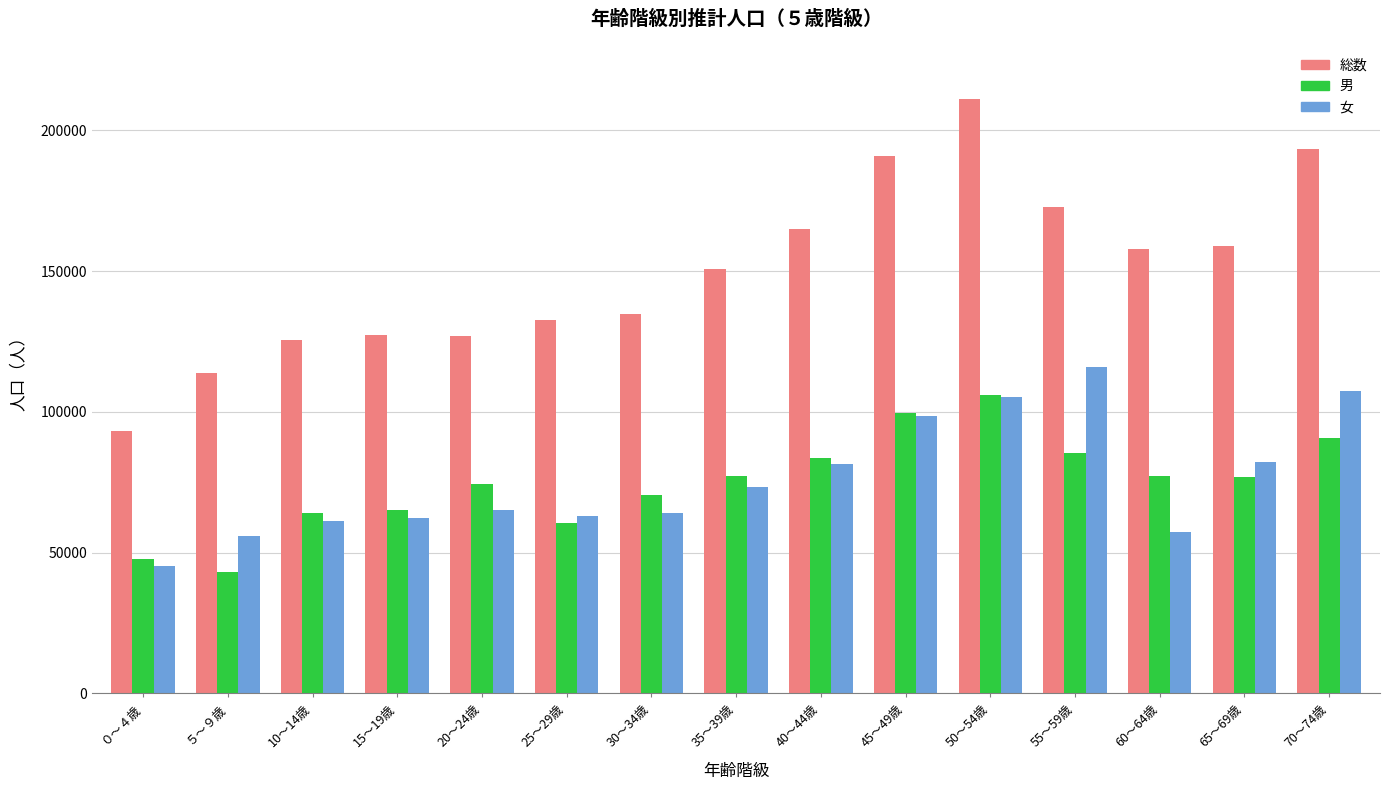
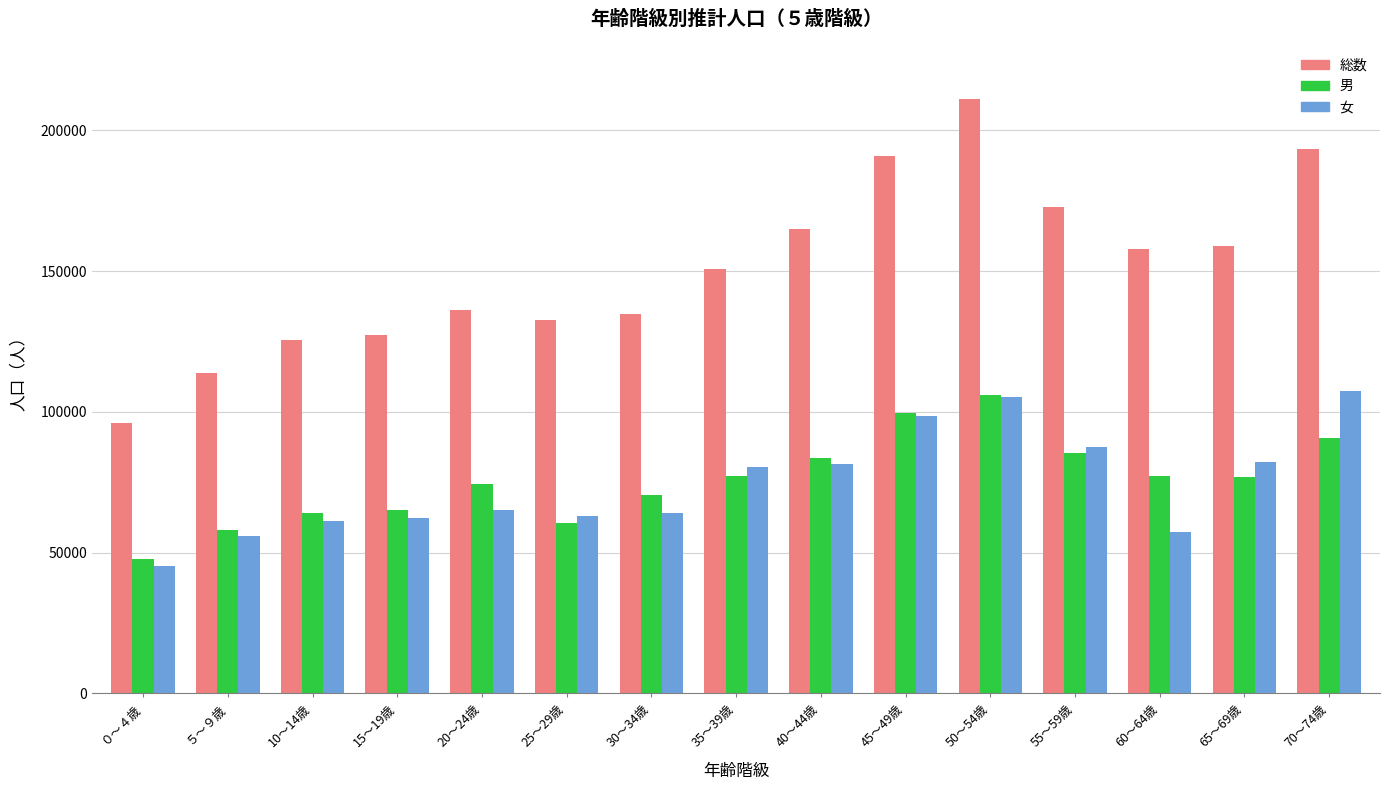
総数, ０～４歳: 93000 -> 96000
男, ５～９歳: 43000 -> 58000
総数, 20～24歳: 127000 -> 136000
女, 35～39歳: 73000 -> 80000
女, 55～59歳: 116000 -> 88000
